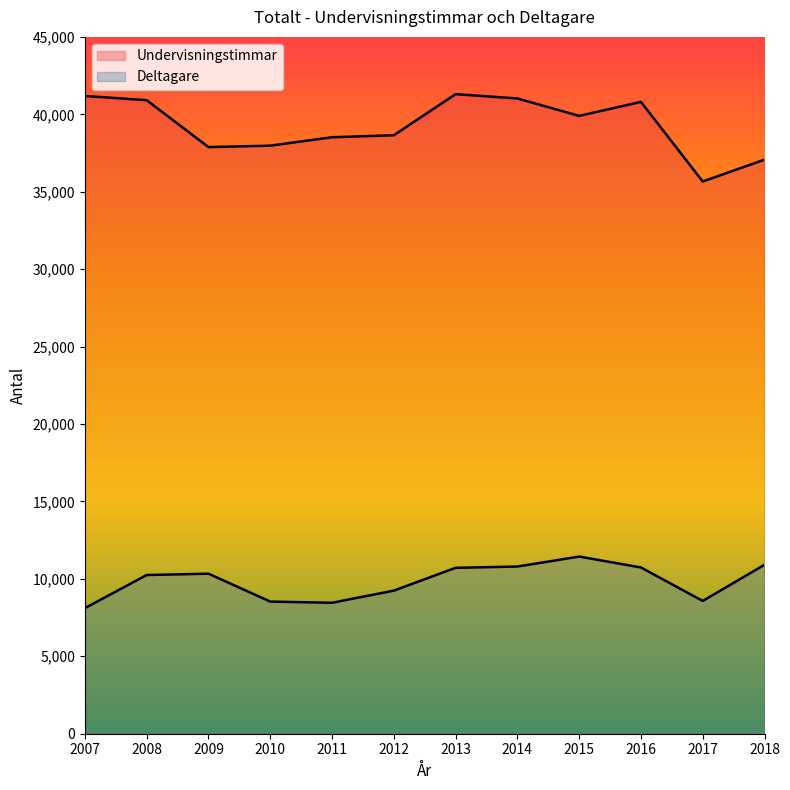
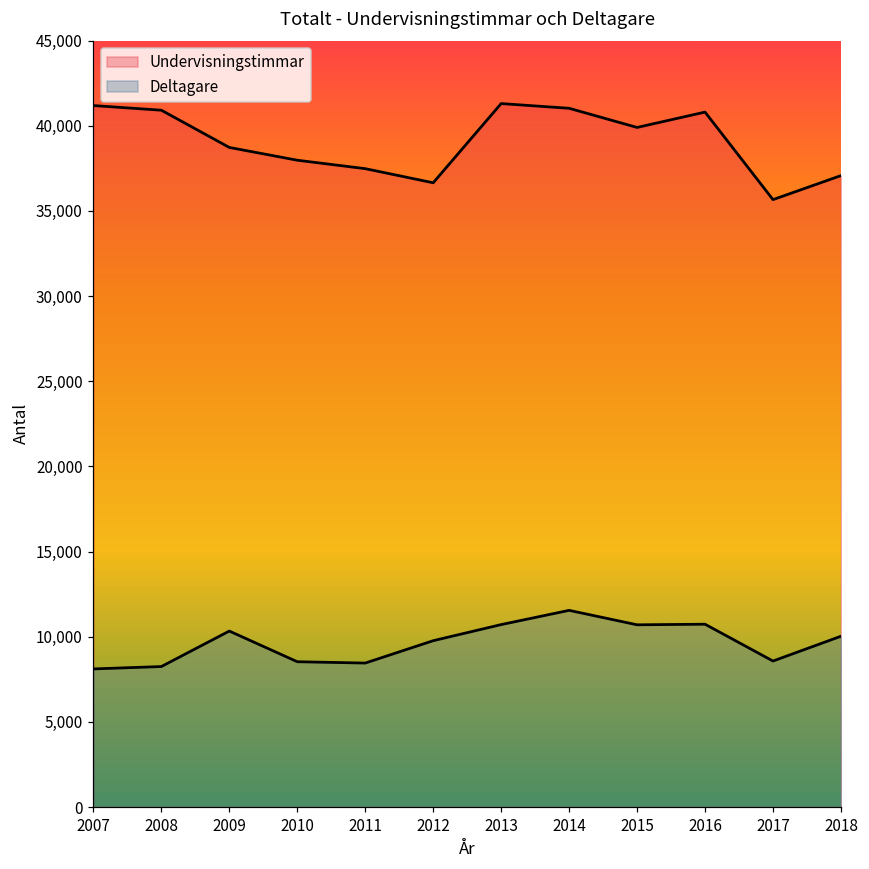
Deltagare, 2008: 10,200 -> 8,300
Undervisningstimmar, 2009: 37,900 -> 38,700
Undervisningstimmar, 2011: 38,500 -> 37,500
Undervisningstimmar, 2012: 38,600 -> 36,700
Deltagare, 2012: 9,200 -> 9,800
Deltagare, 2014: 10,800 -> 11,600
Deltagare, 2015: 11,400 -> 10,700
Deltagare, 2018: 10,900 -> 10,000
